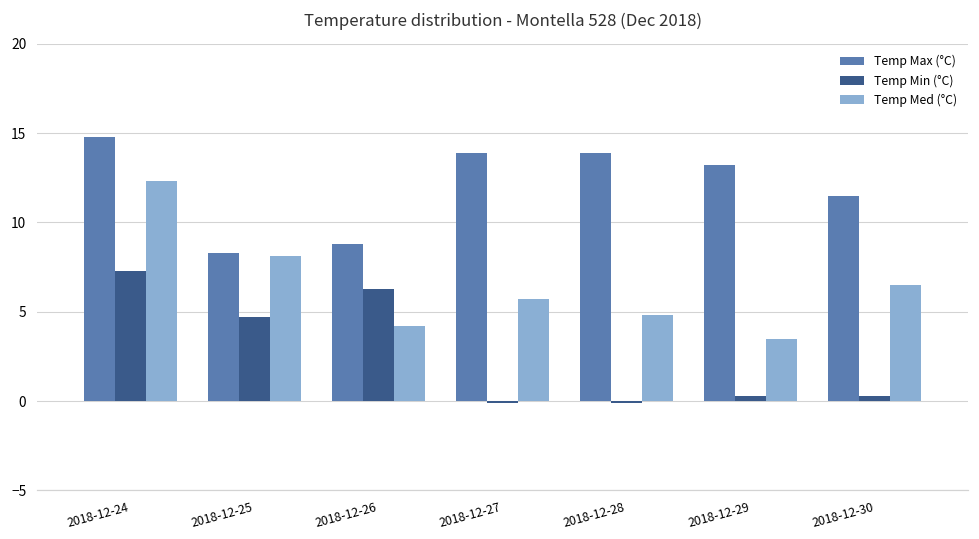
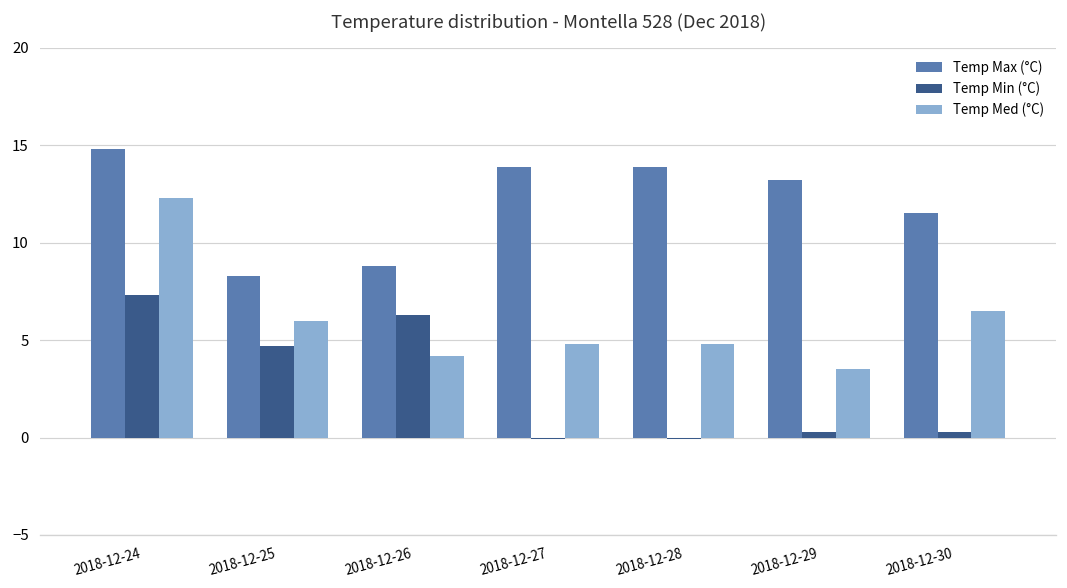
Temp Med (°C), 2018-12-25: 8.1 -> 6.0
Temp Med (°C), 2018-12-27: 5.7 -> 4.8
